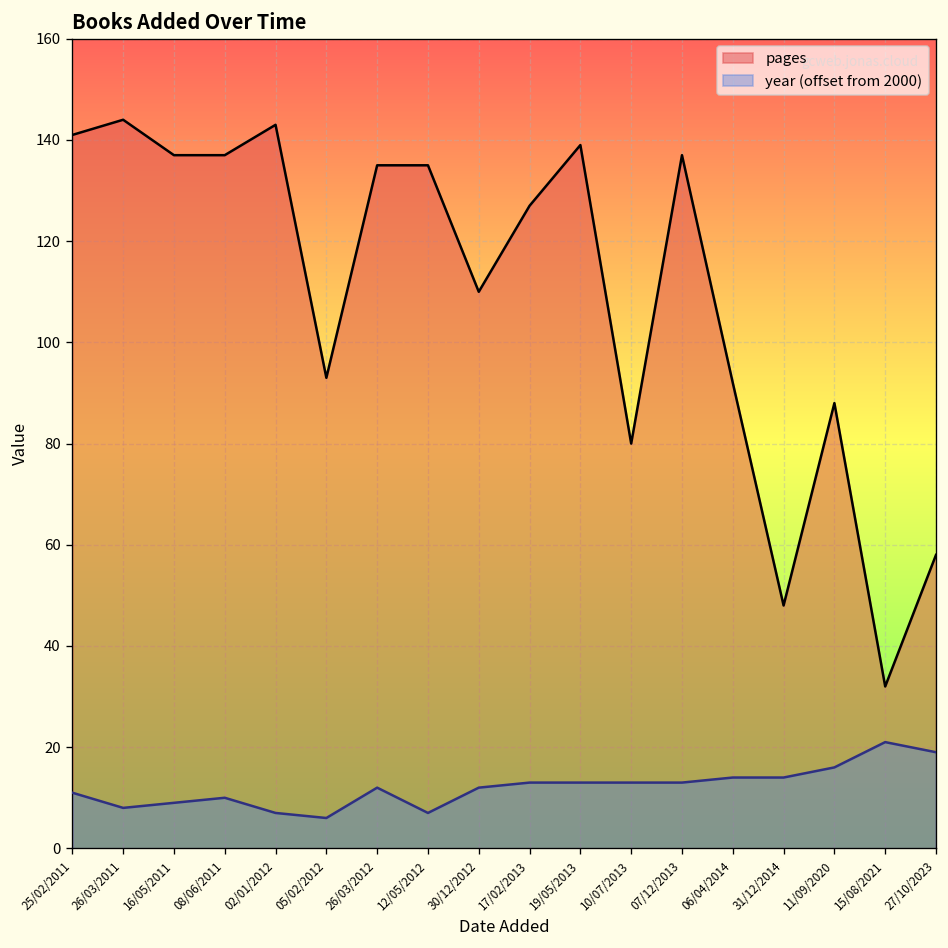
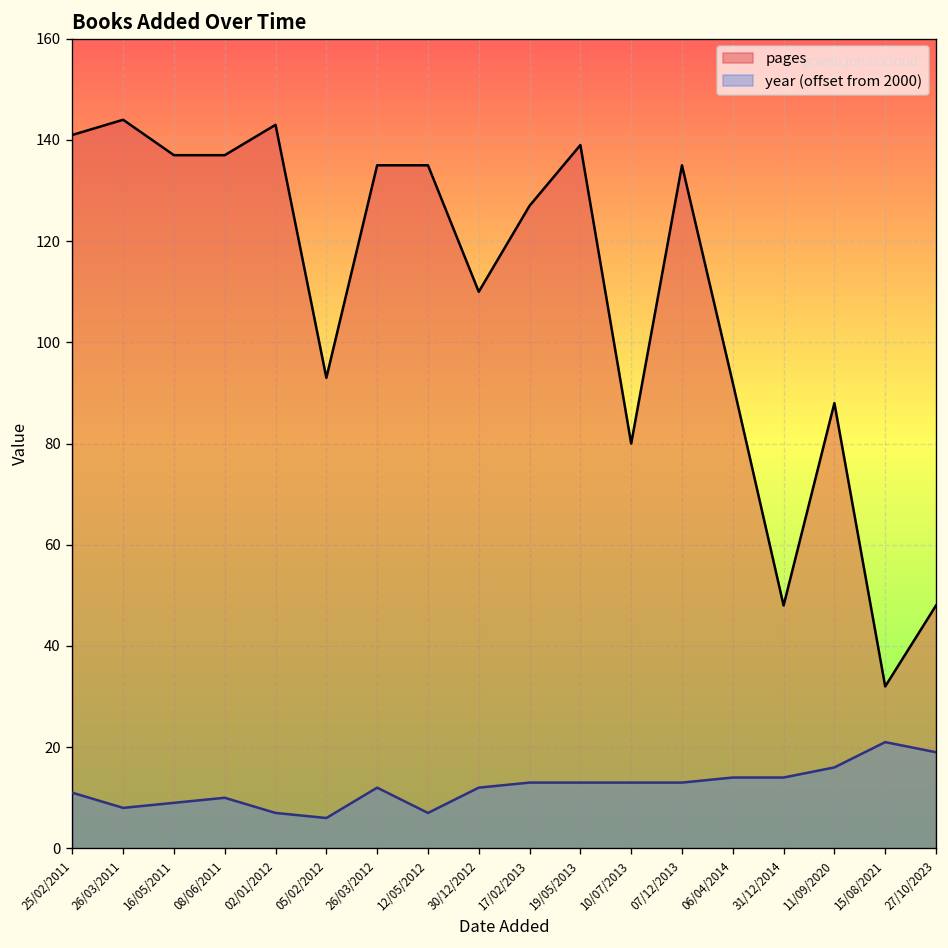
pages, 07/12/2013: 137 -> 135
pages, 27/10/2023: 58 -> 48
